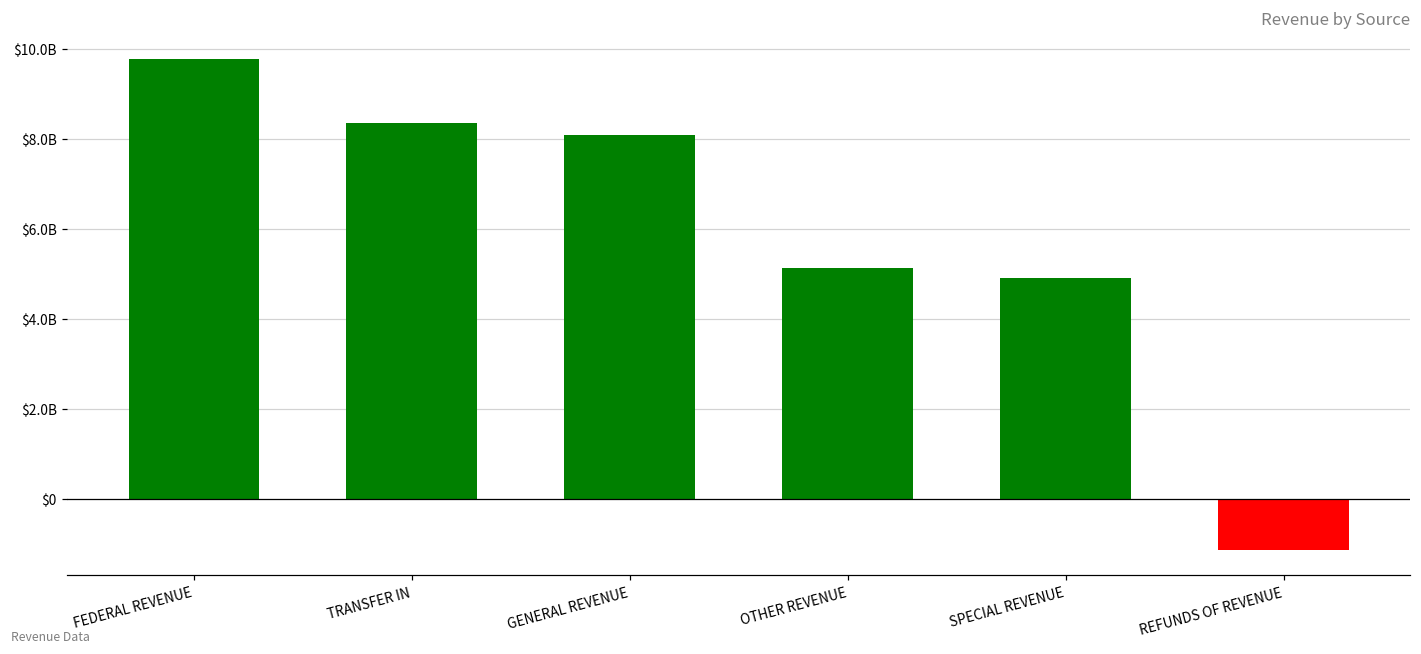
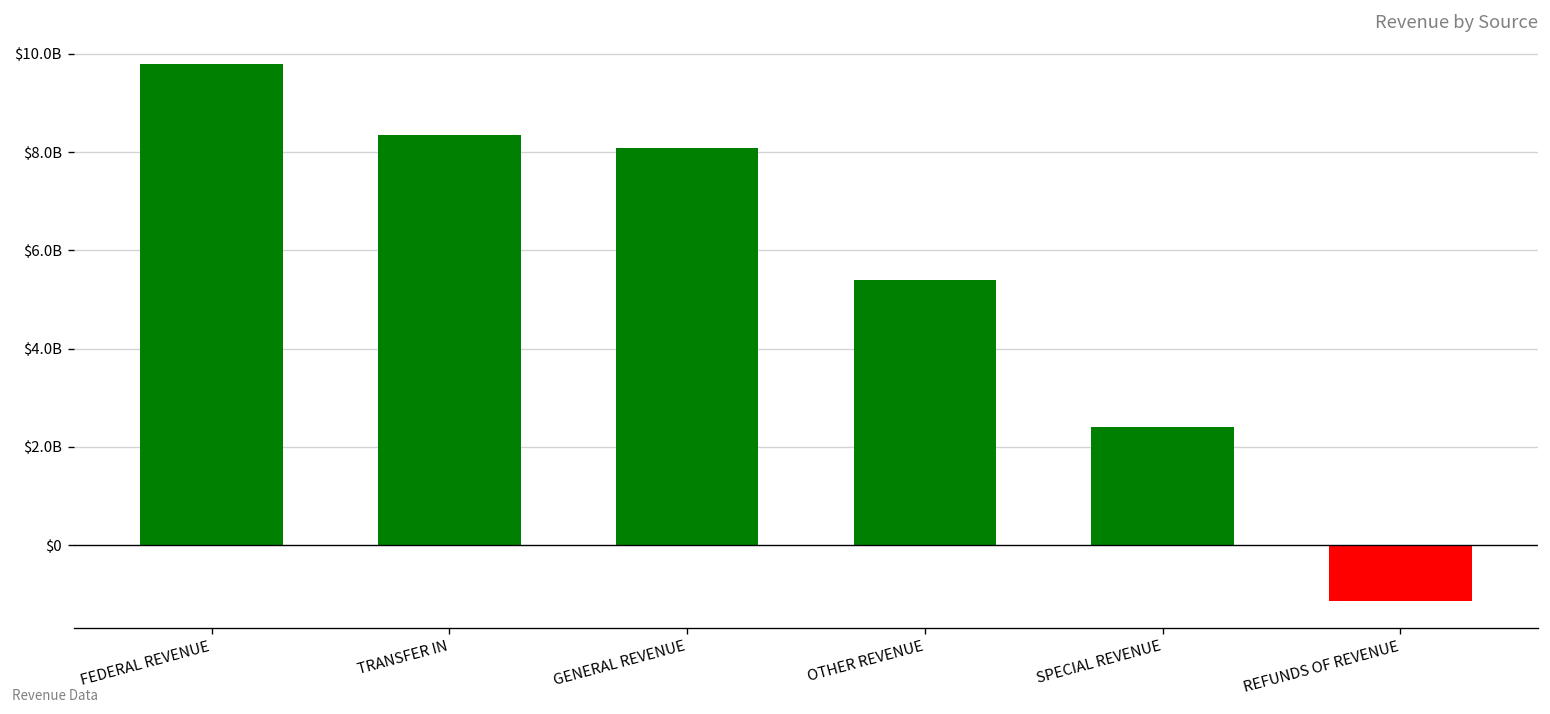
OTHER REVENUE: $5100000000 -> $5400000000
SPECIAL REVENUE: $4900000000 -> $2400000000
